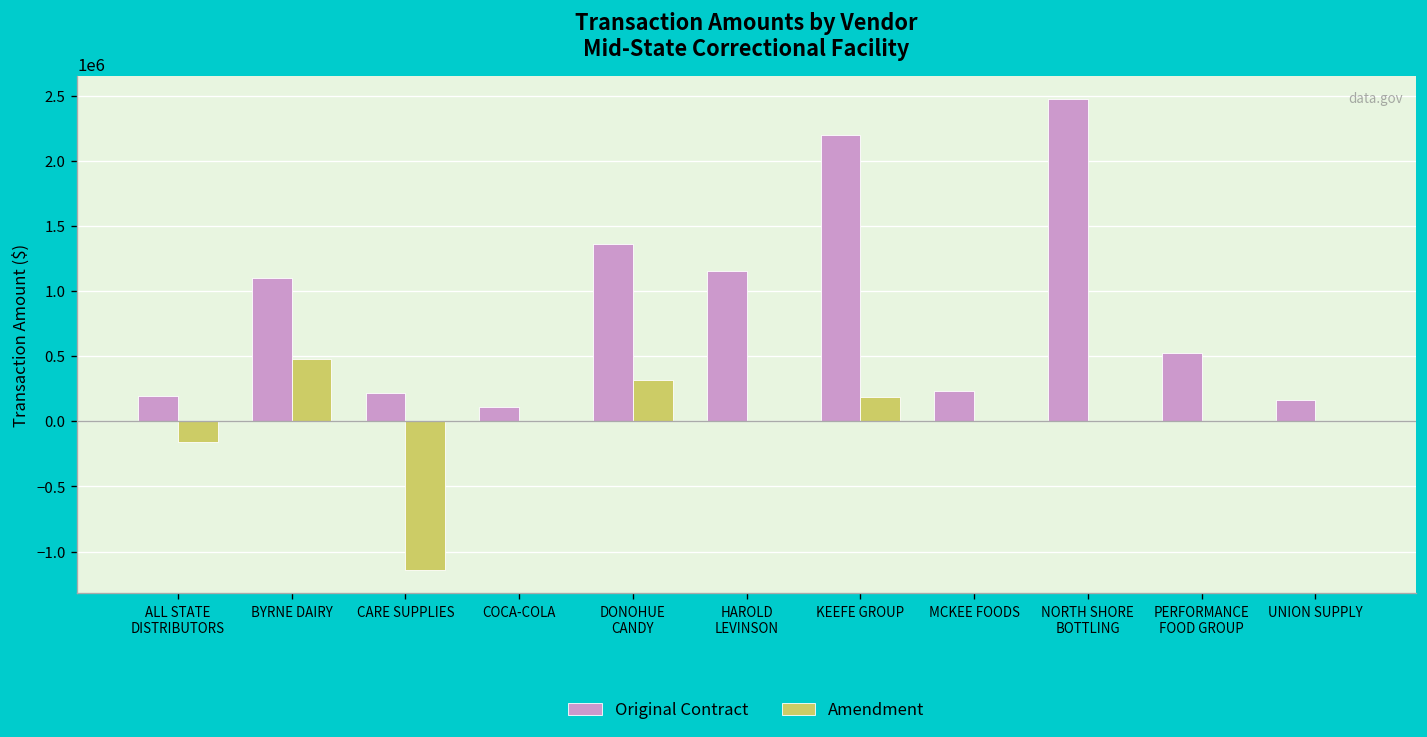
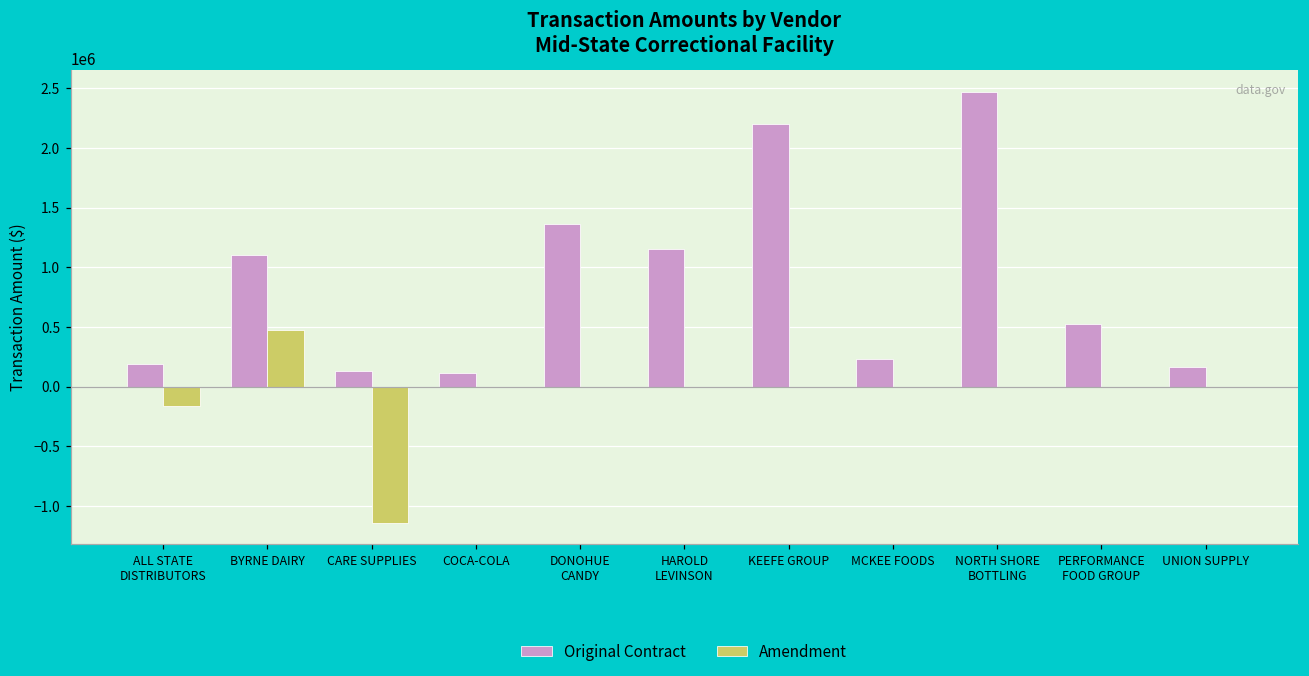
Original Contract, CARE SUPPLIES: 220000 -> 130000
Amendment, DONOHUE CANDY: 320000 -> 0
Amendment, KEEFE GROUP: 180000 -> 0
